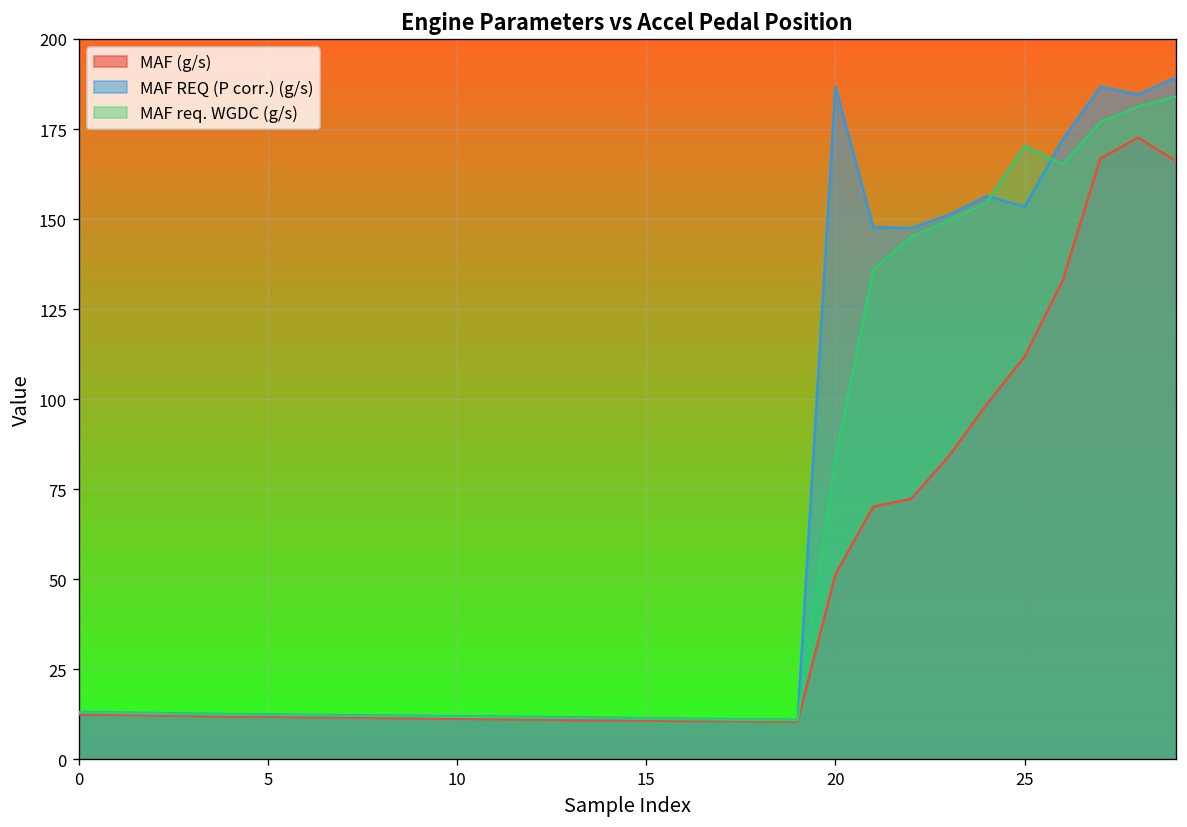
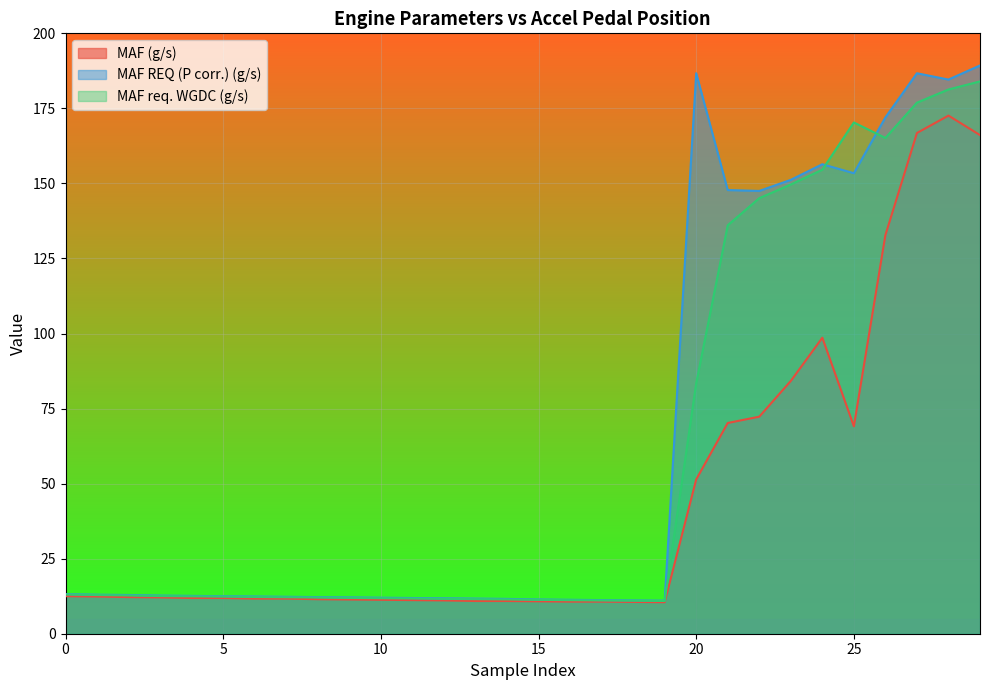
MAF (g/s), 25: 112 -> 69
